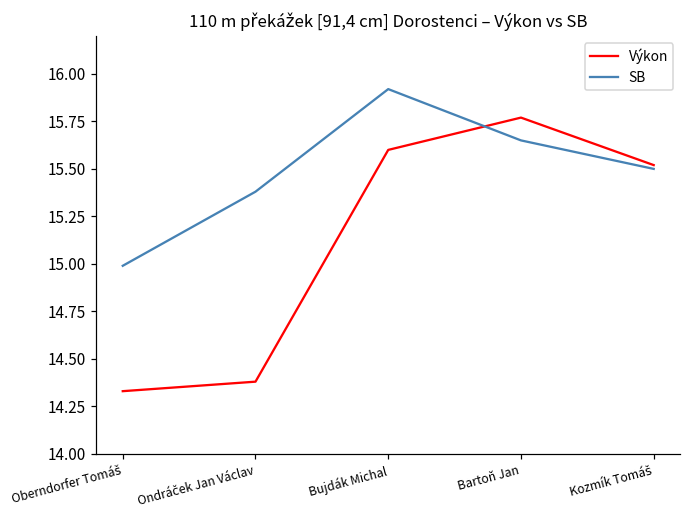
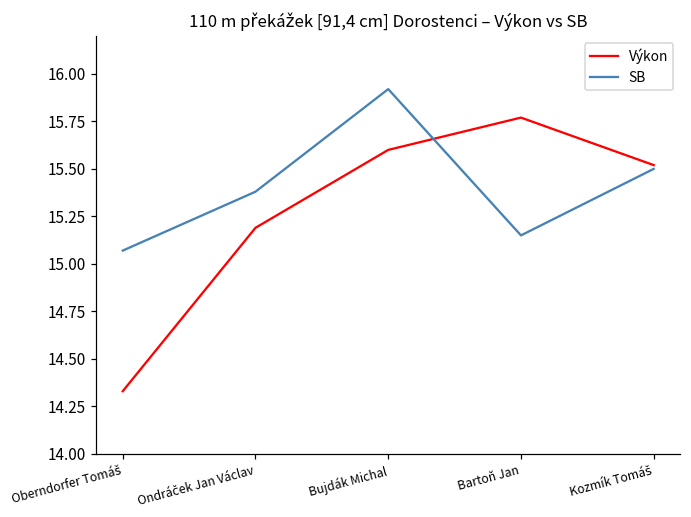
SB, Oberndorfer Tomáš: 14.99 -> 15.07
Výkon, Ondráček Jan Václav: 14.38 -> 15.19
SB, Bartoň Jan: 15.65 -> 15.15
